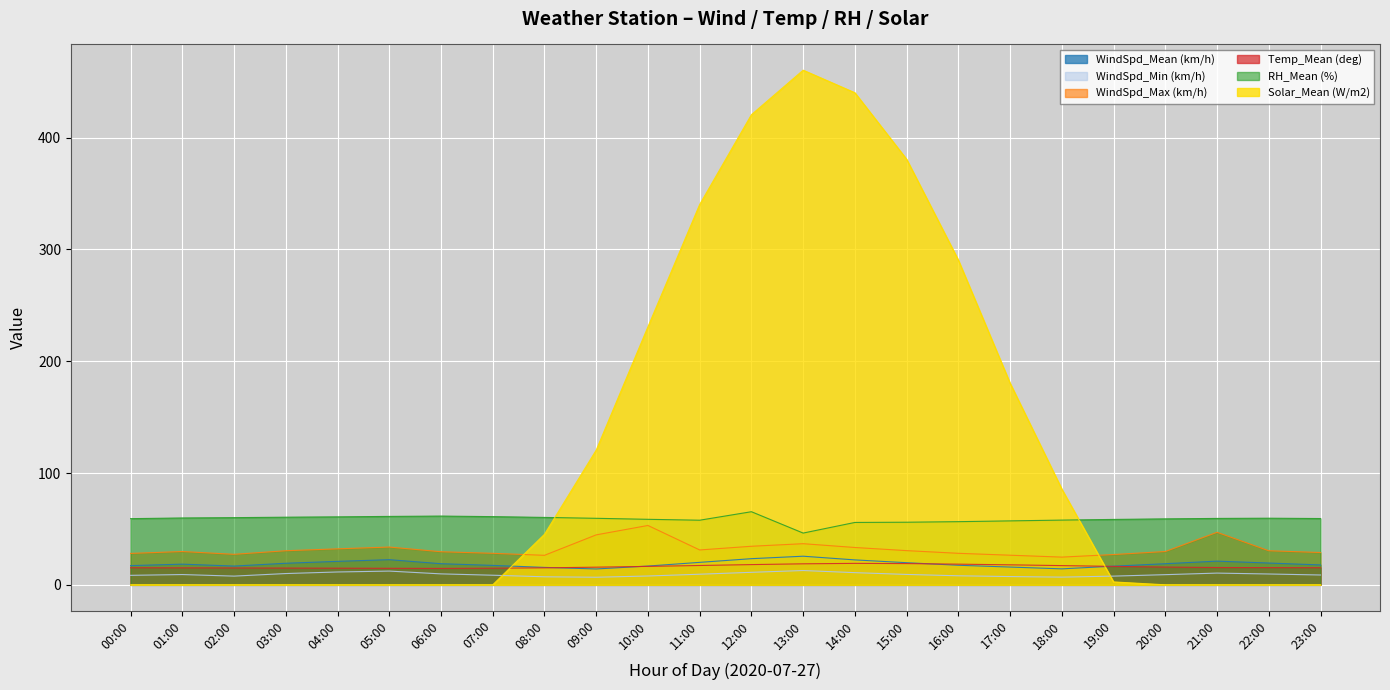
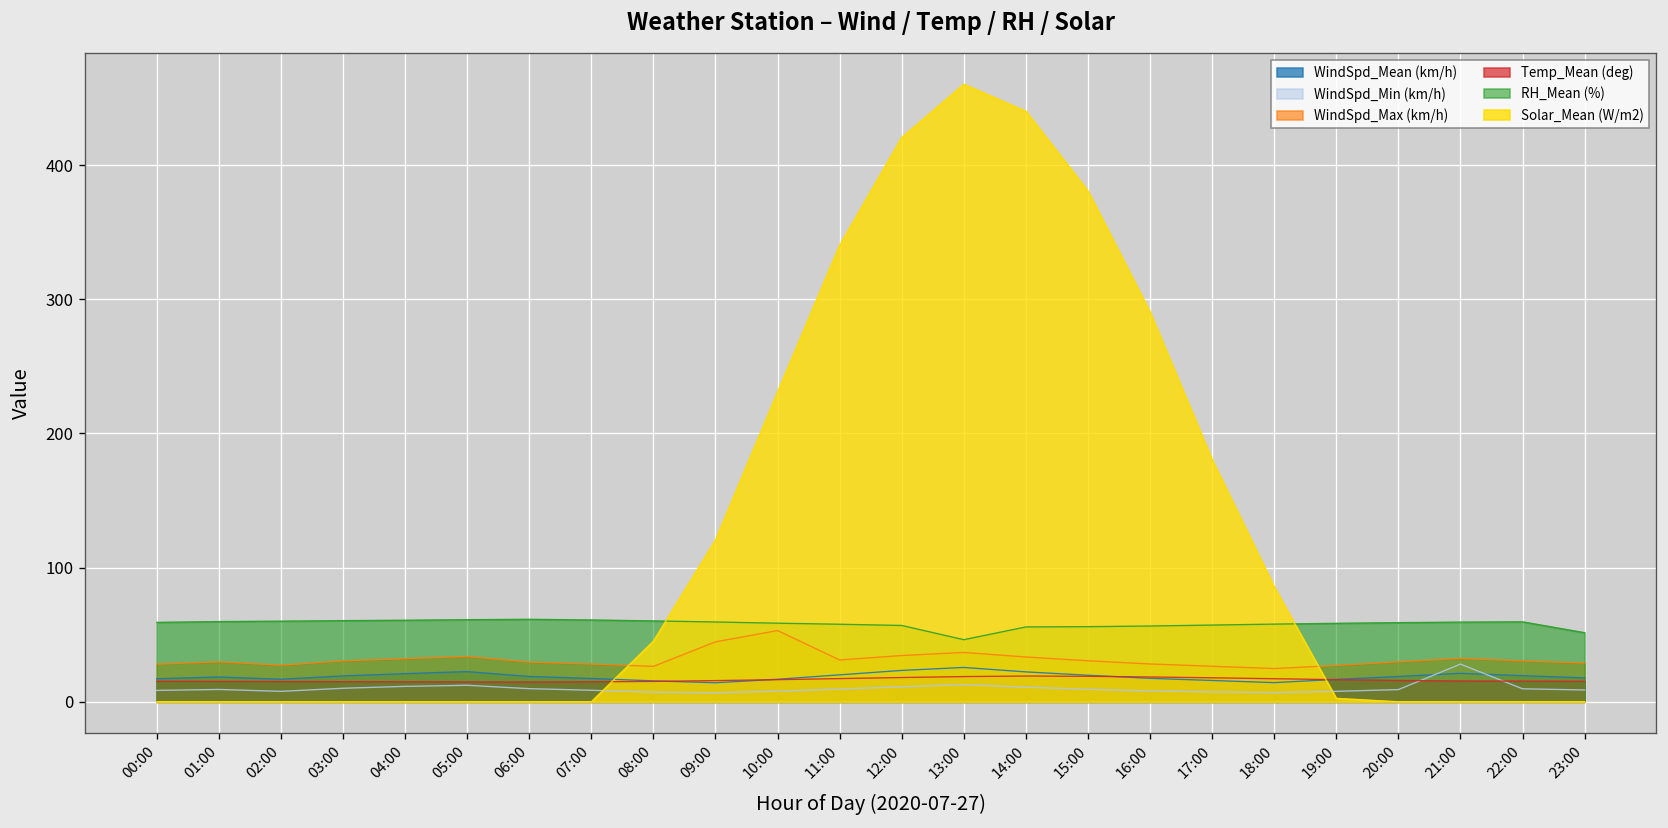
RH_Mean (%), 12:00: 65 -> 57
WindSpd_Min (km/h), 21:00: 11 -> 28
WindSpd_Max (km/h), 21:00: 47 -> 32
RH_Mean (%), 23:00: 59 -> 52
